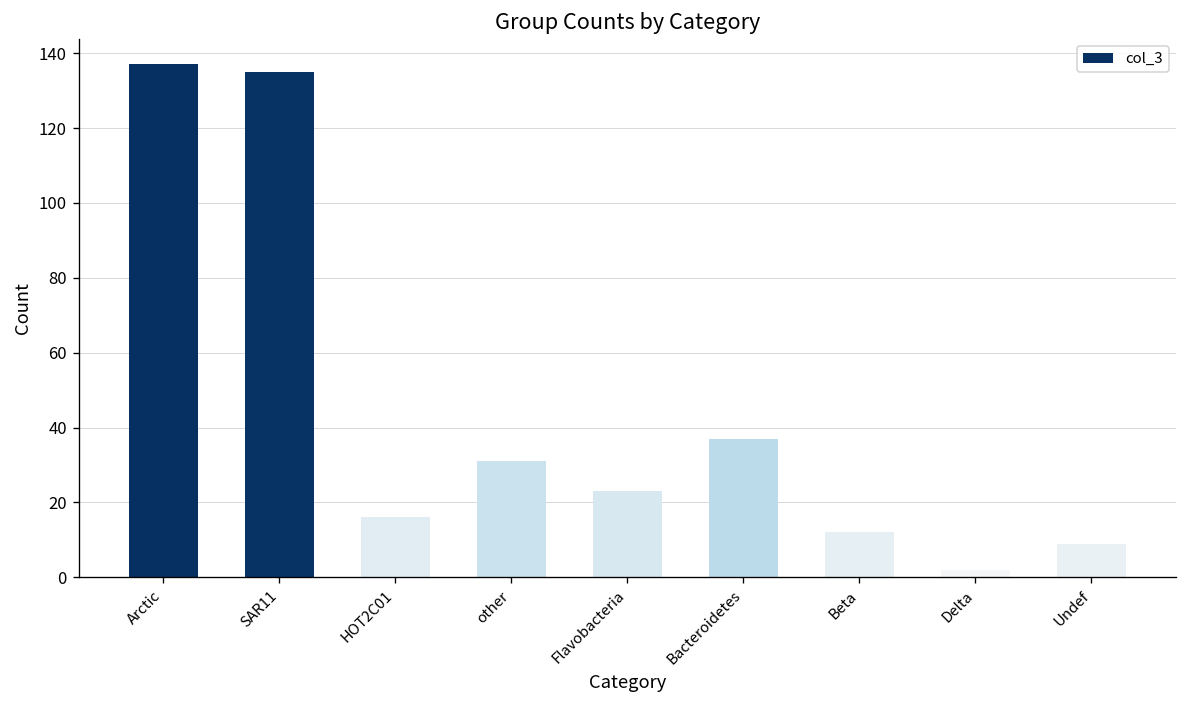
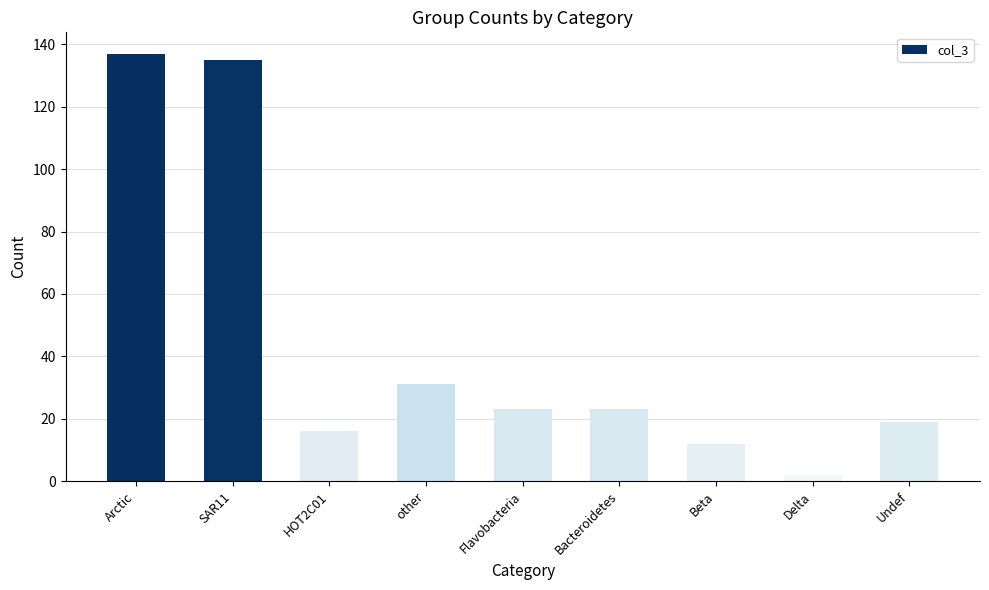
Bacteroidetes: 37 -> 23
Undef: 9 -> 19
